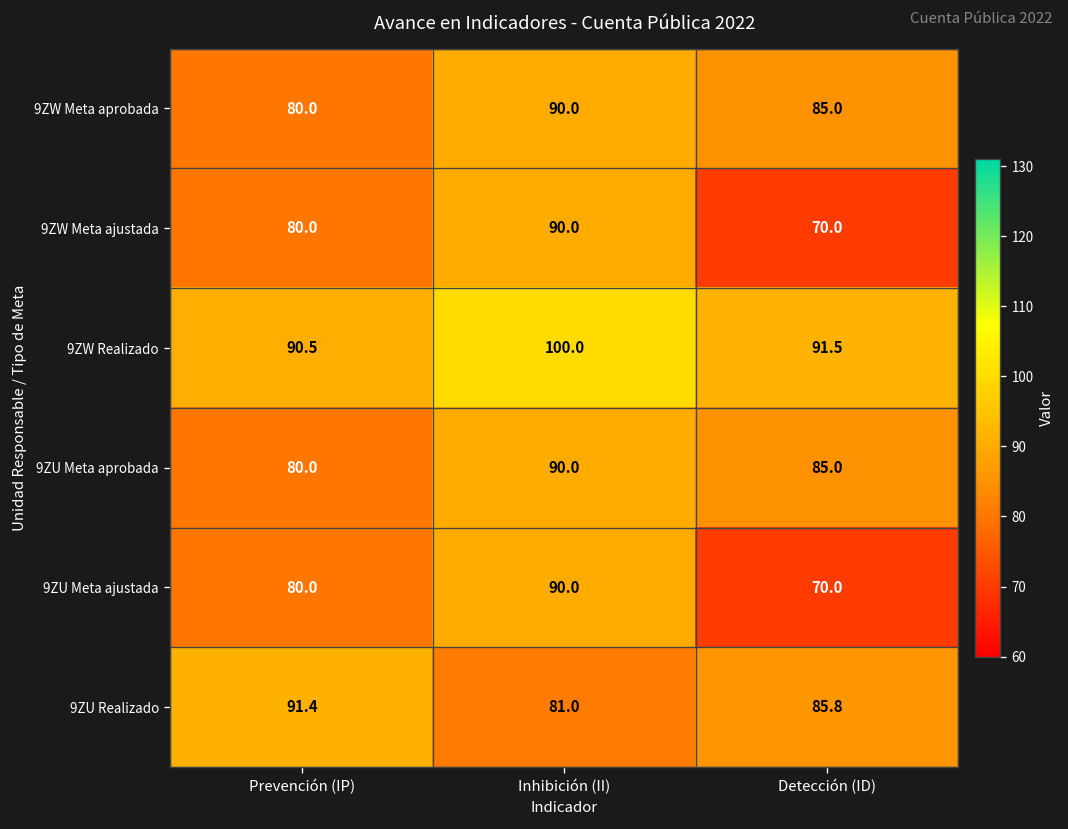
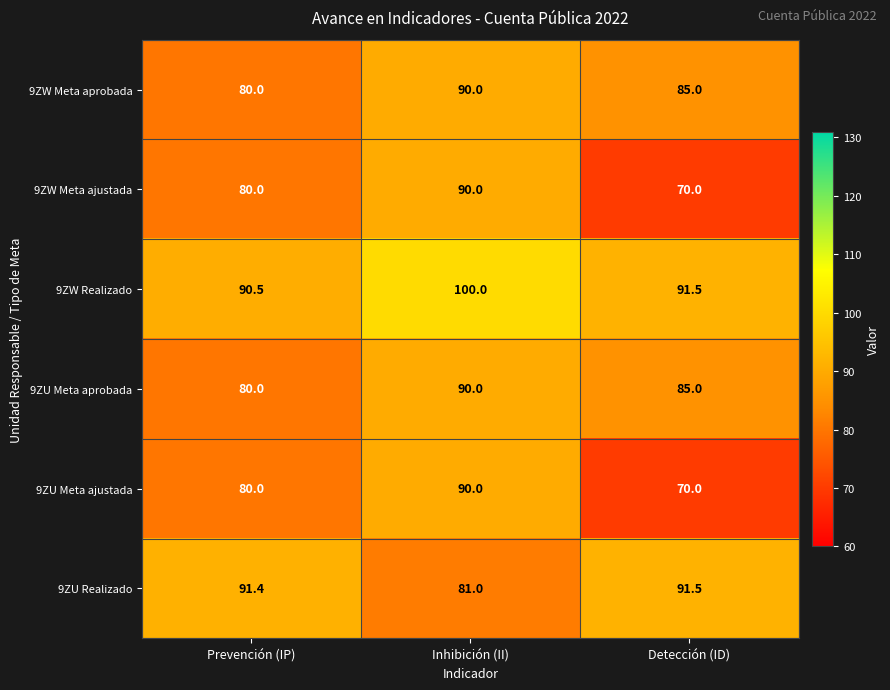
9ZU Realizado, Detección (ID): 85.8 -> 91.5
